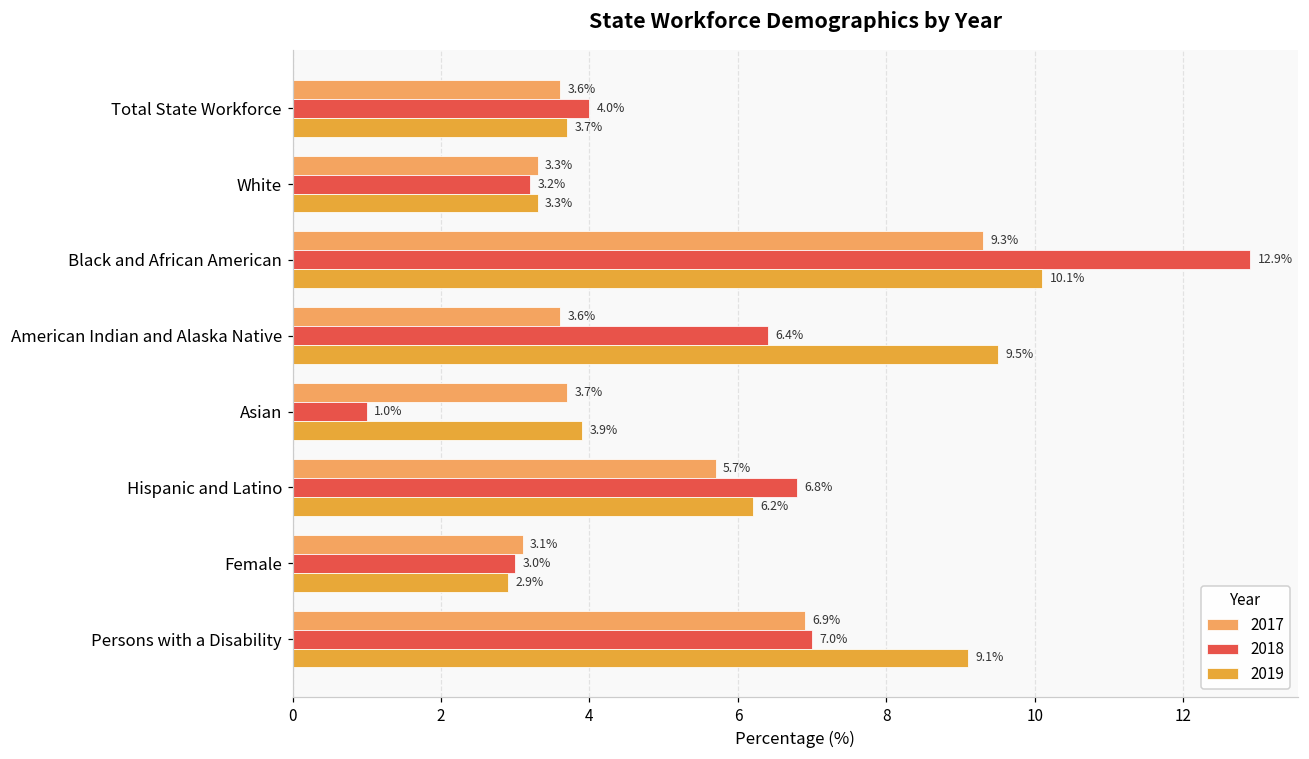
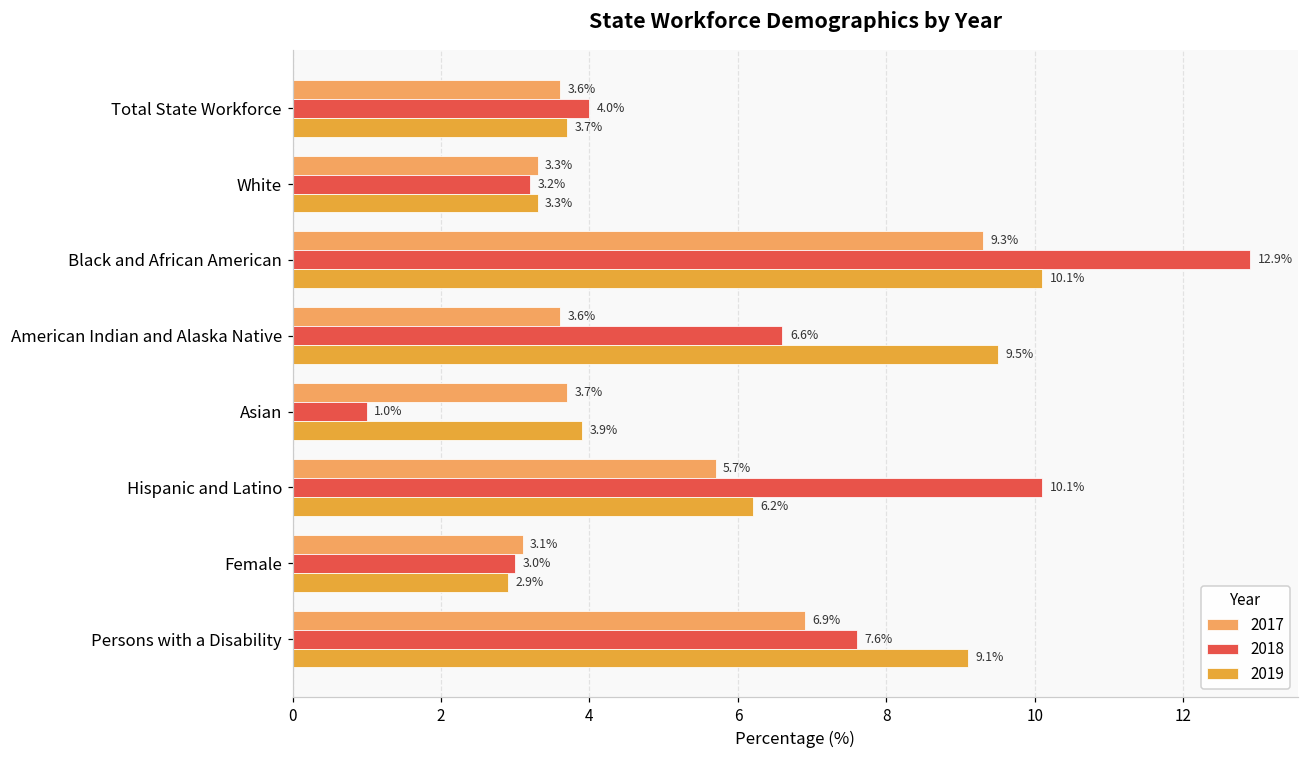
2018, American Indian and Alaska Native: 6.4% -> 6.6%
2018, Hispanic and Latino: 6.8% -> 10.1%
2018, Persons with a Disability: 7.0% -> 7.6%
